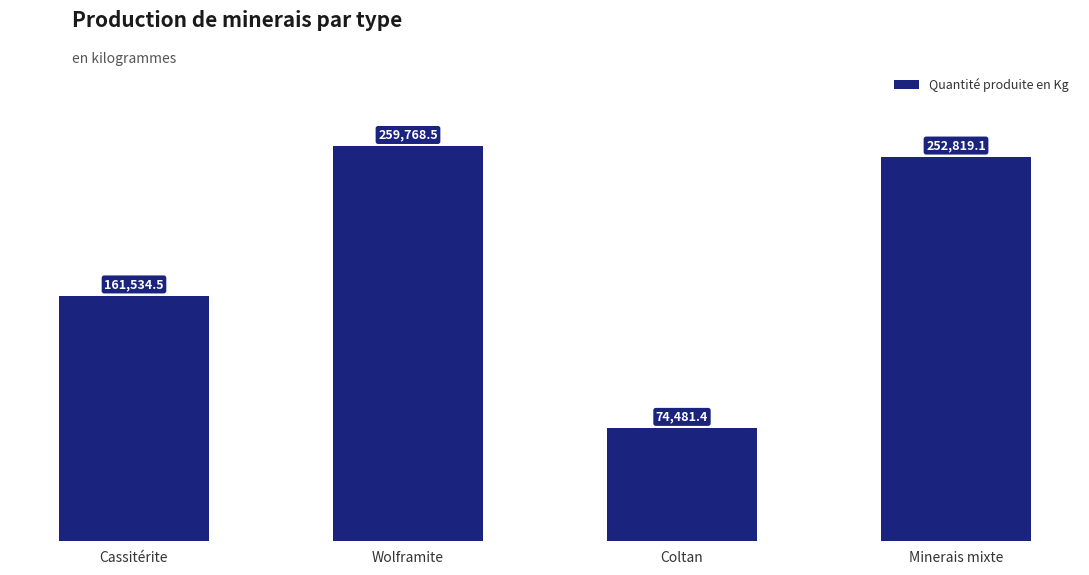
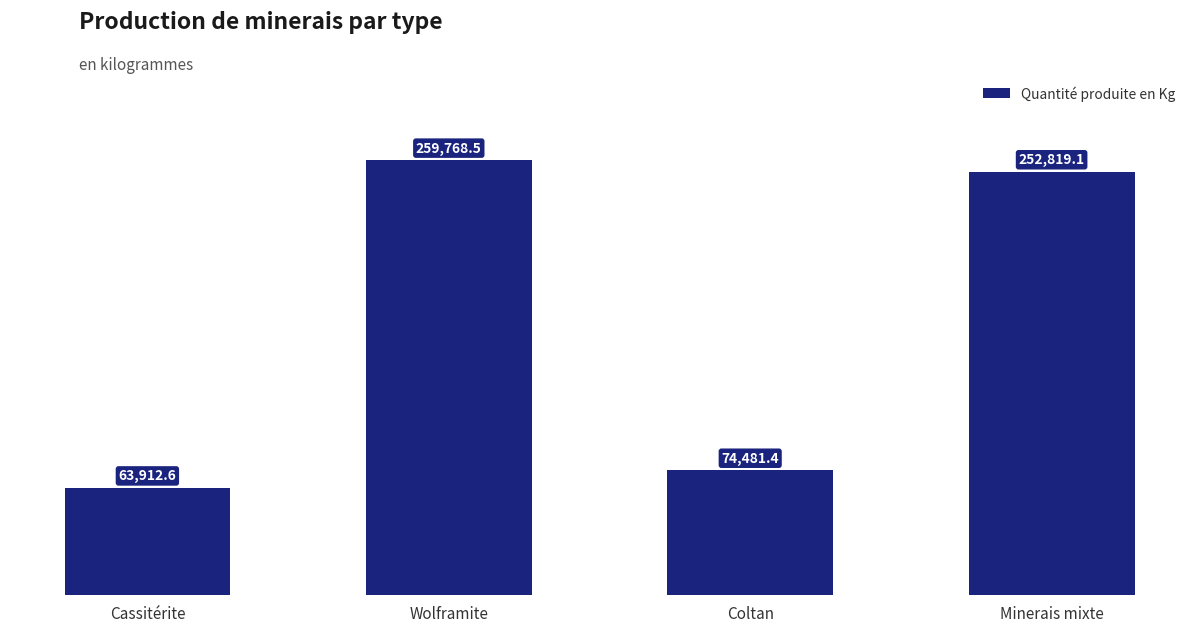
Cassitérite: 161,534.5 -> 63,912.6
